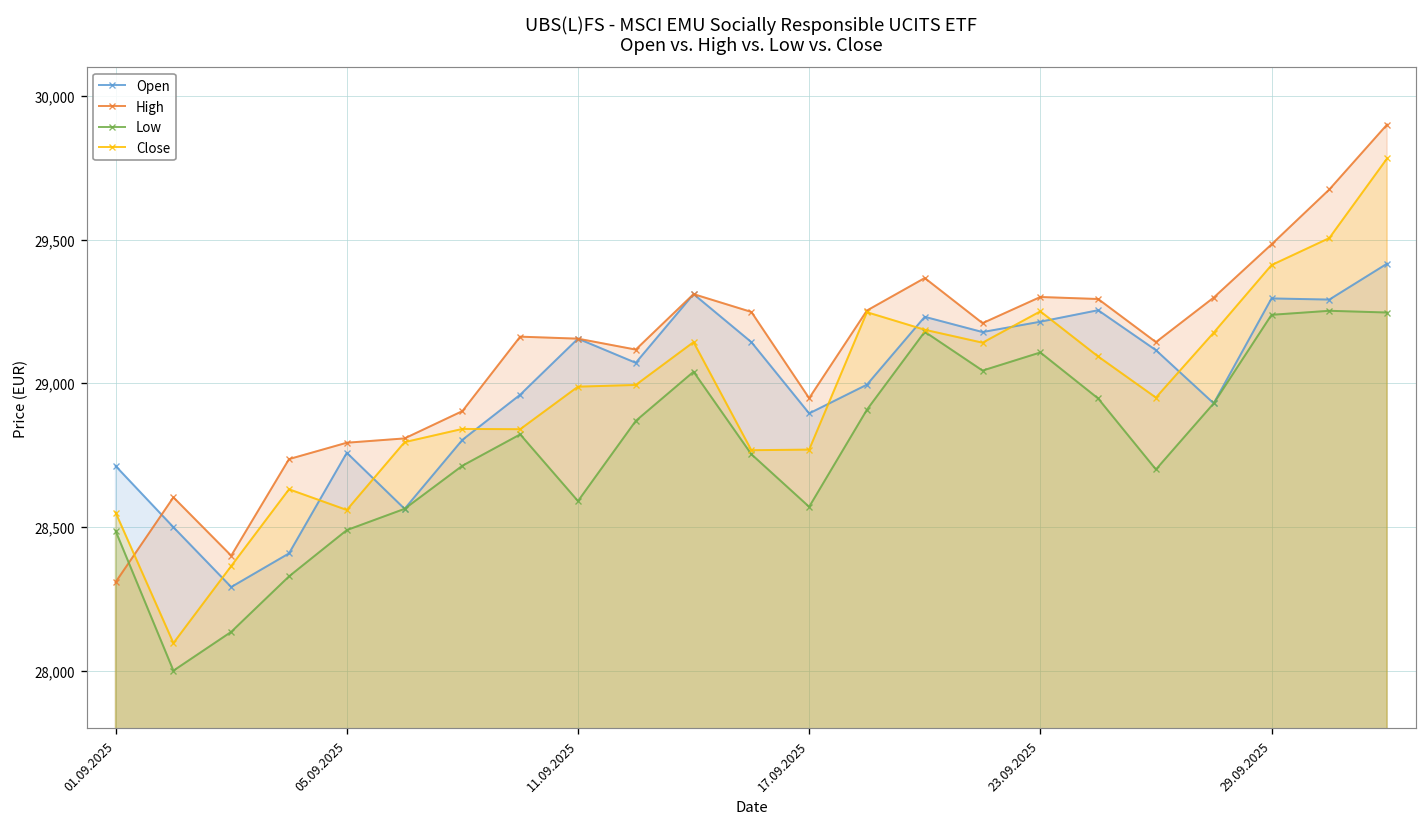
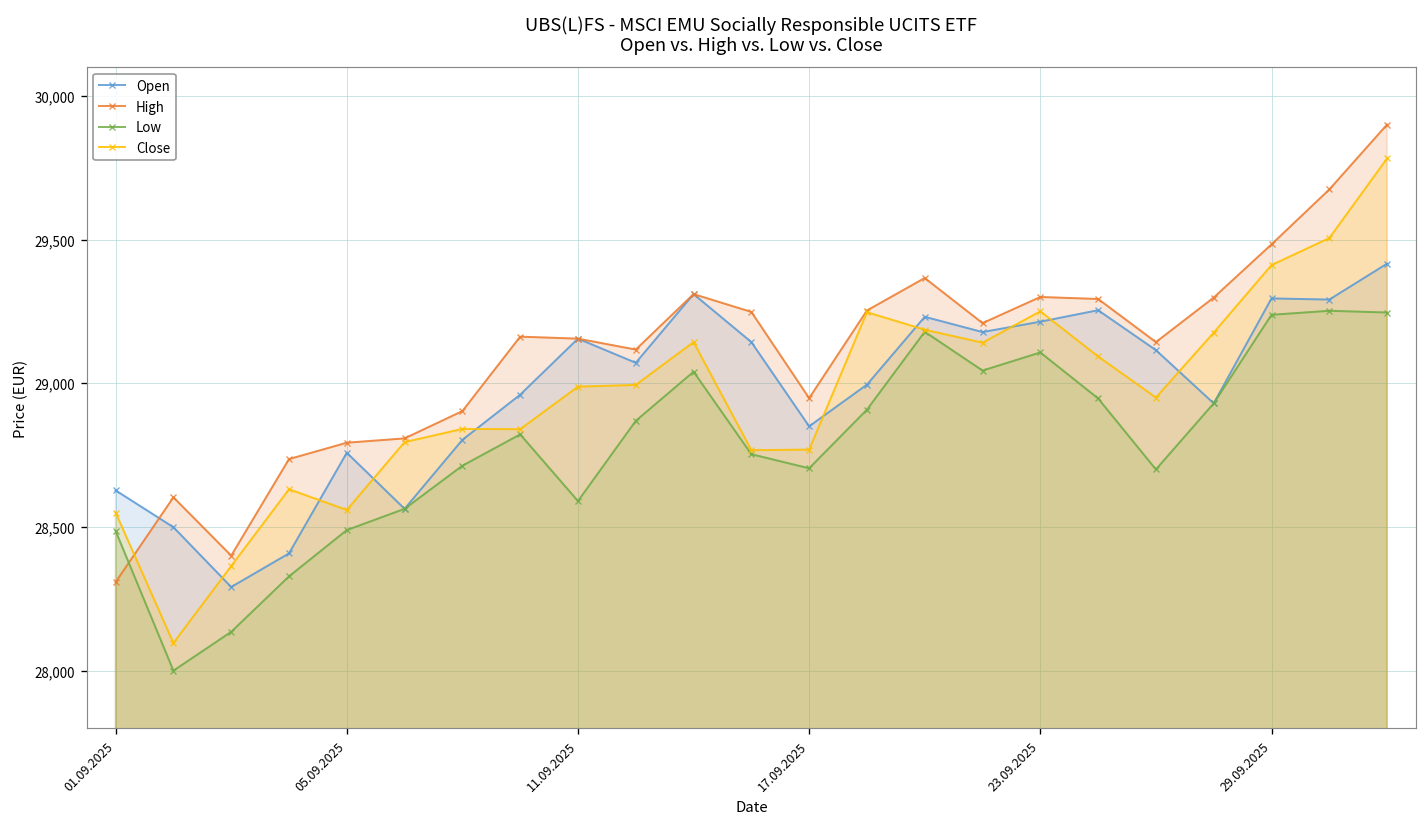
Open, 01.09.2025: 28,710 -> 28,630
Open, 17.09.2025: 28,900 -> 28,850
Low, 17.09.2025: 28,570 -> 28,700
